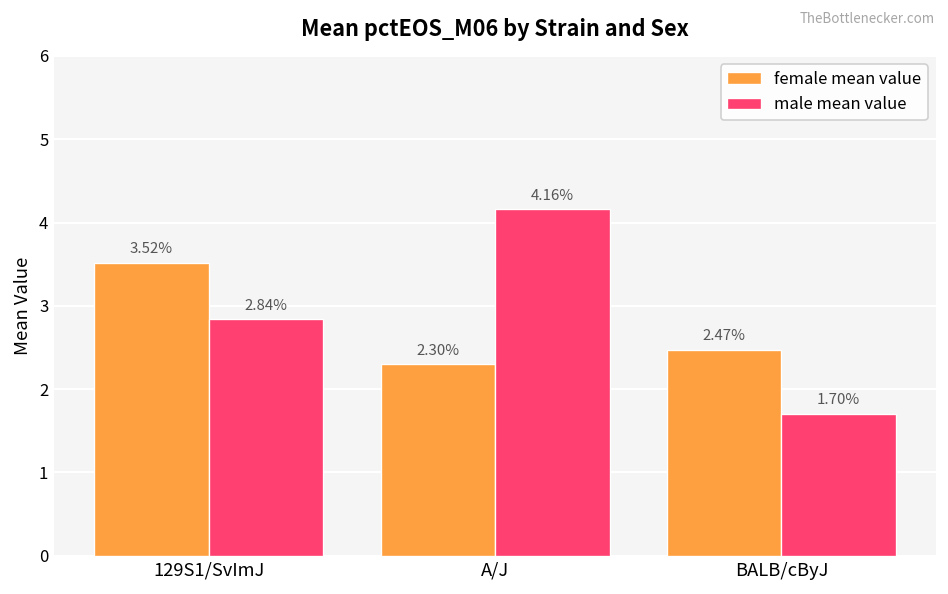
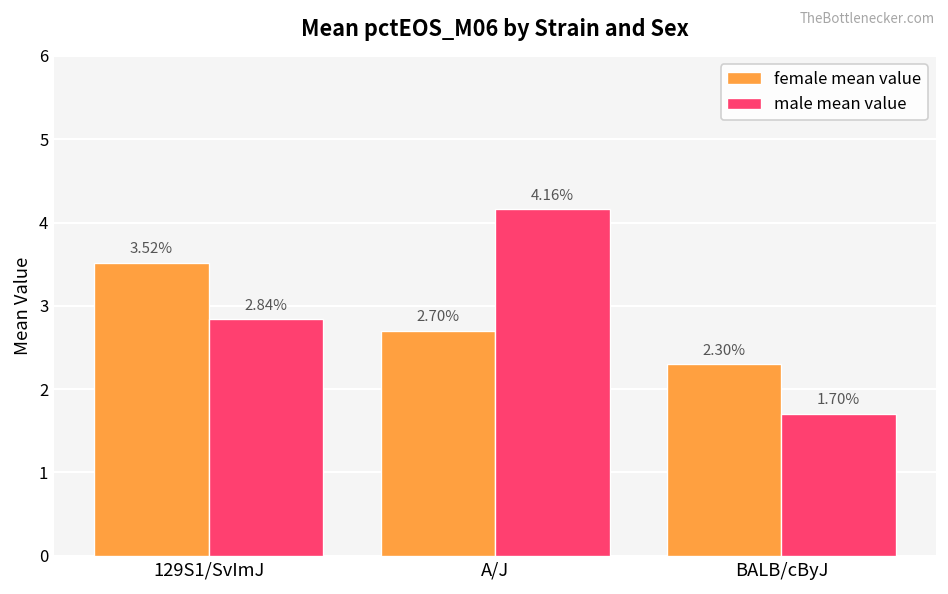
female mean value, A/J: 2.30% -> 2.70%
female mean value, BALB/cByJ: 2.47% -> 2.30%
